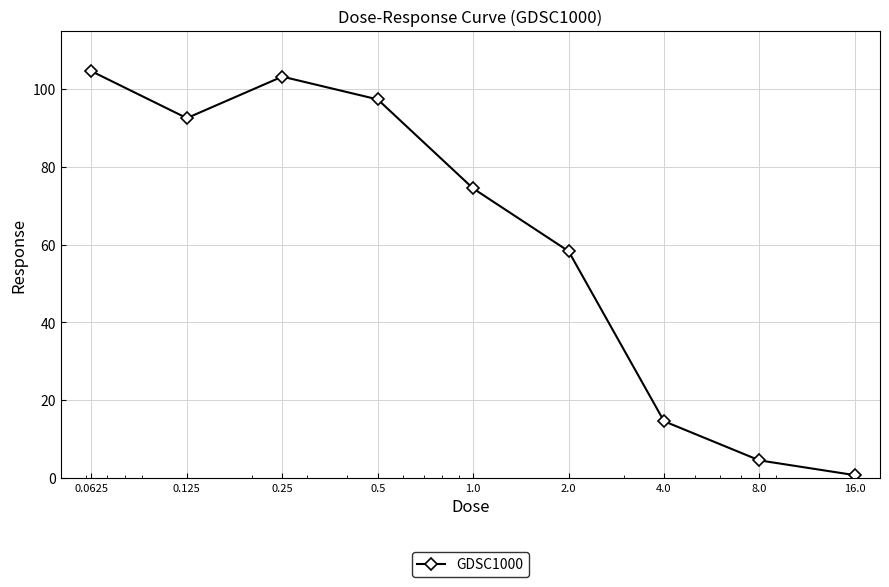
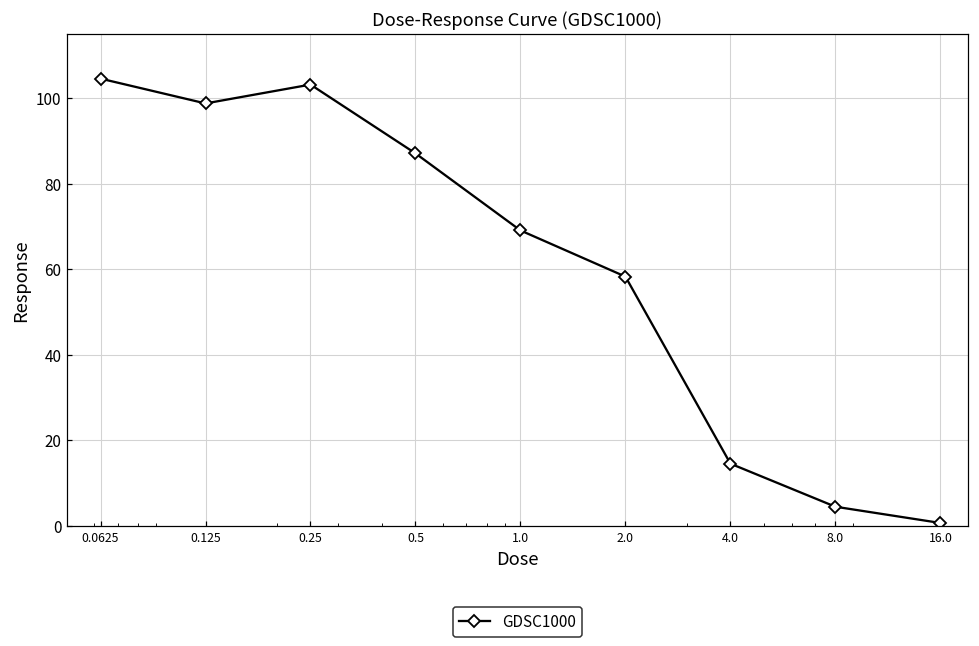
0.125: 93 -> 99
0.5: 97 -> 87
1.0: 74 -> 69
